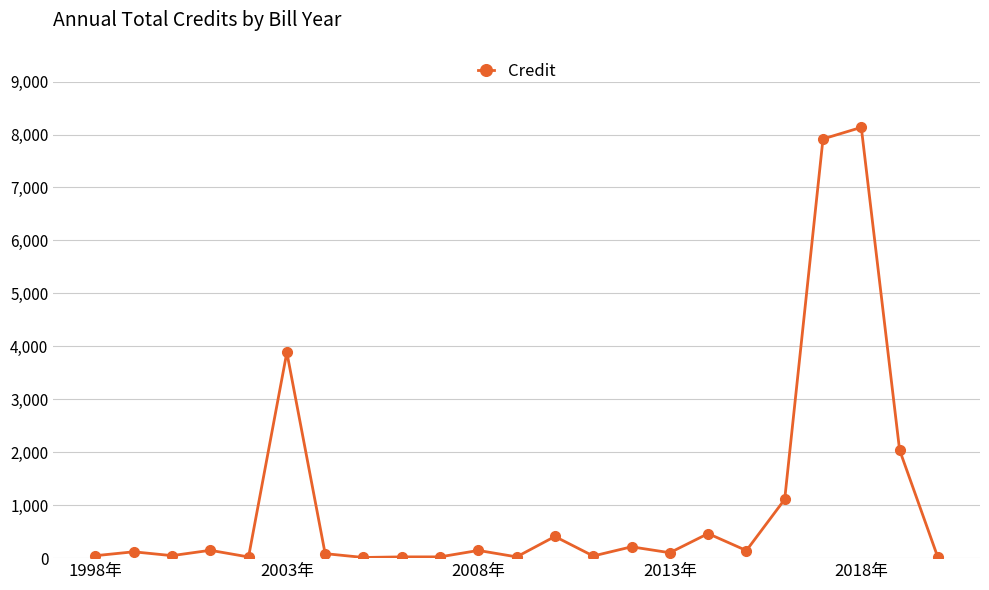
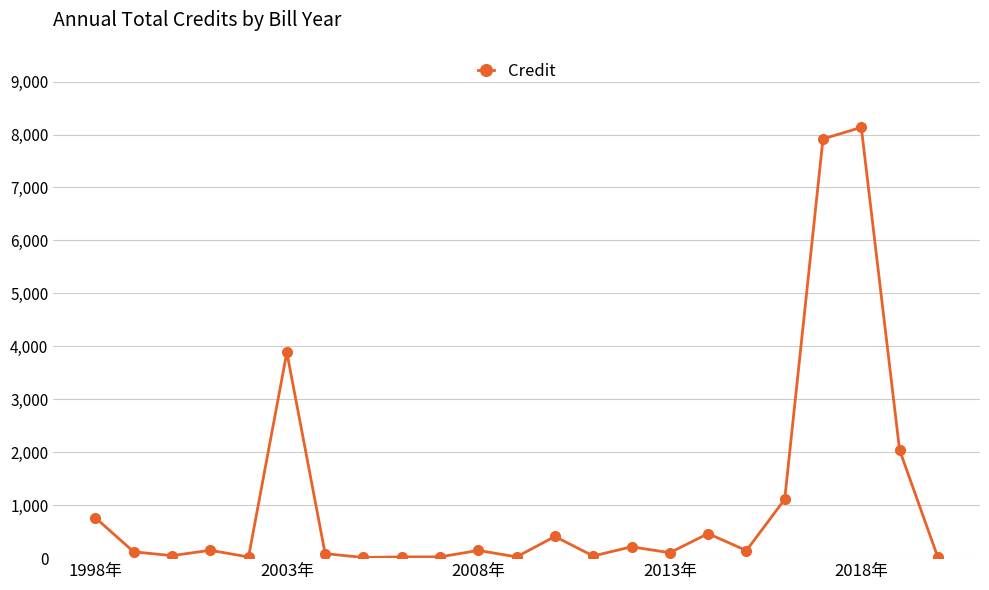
1998年: 0 -> 800
